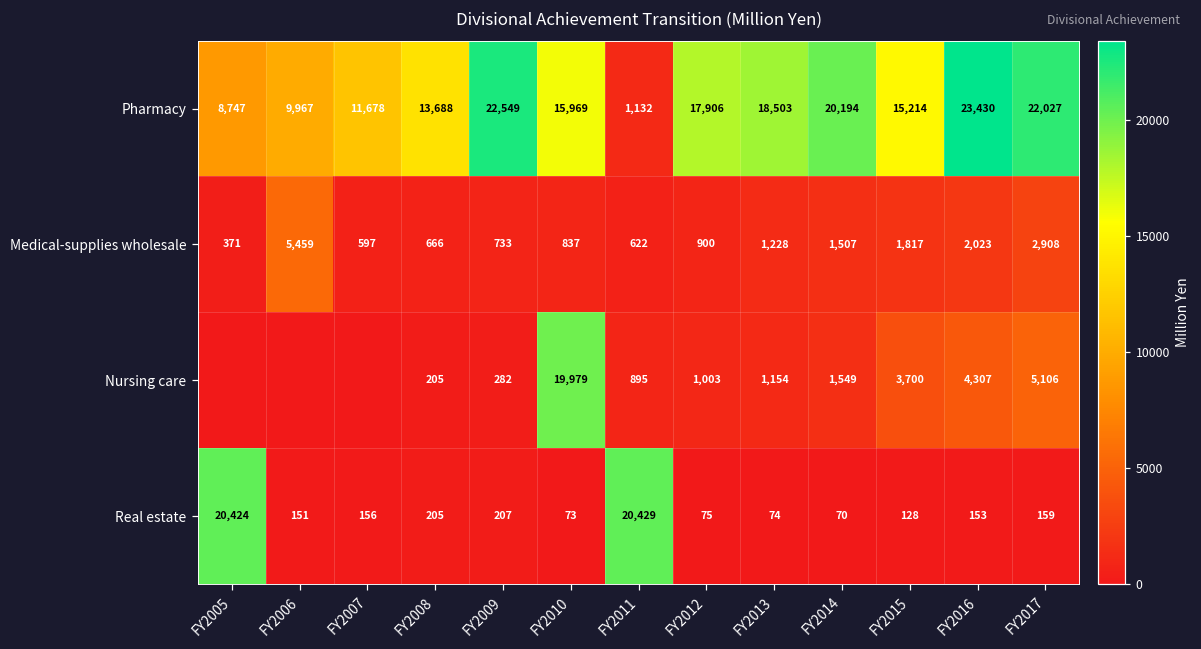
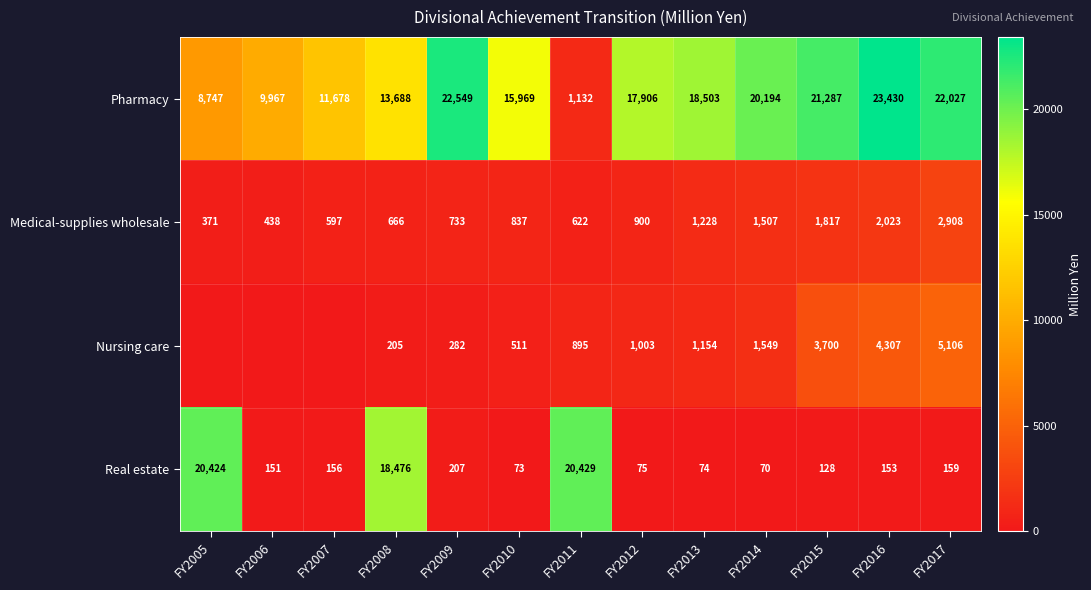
Pharmacy, FY2015: 15,214 -> 21,287
Medical-supplies wholesale, FY2006: 5,459 -> 438
Nursing care, FY2010: 19,979 -> 511
Real estate, FY2008: 205 -> 18,476
